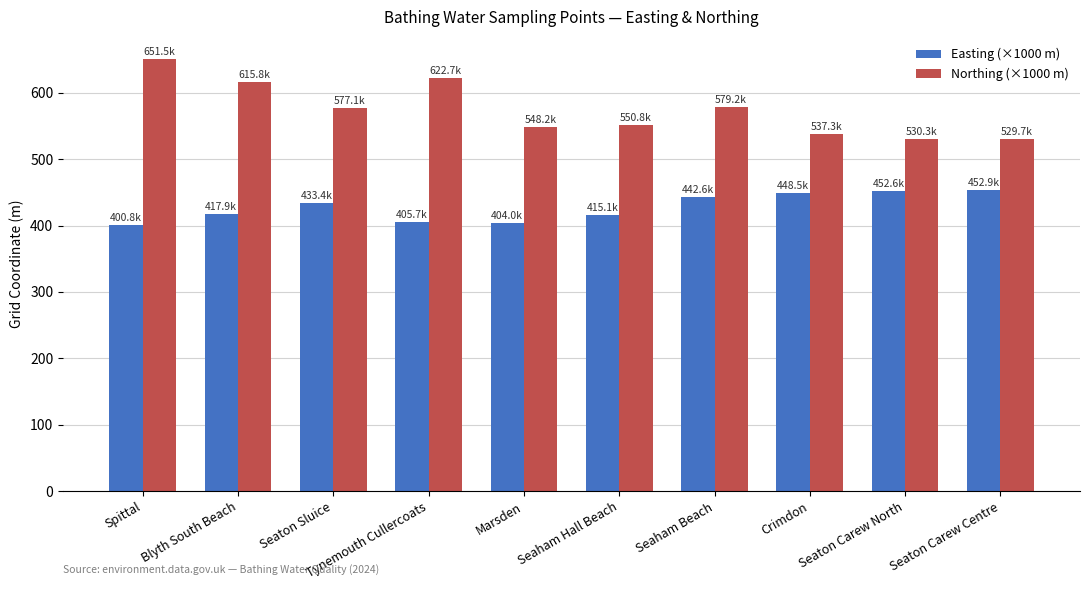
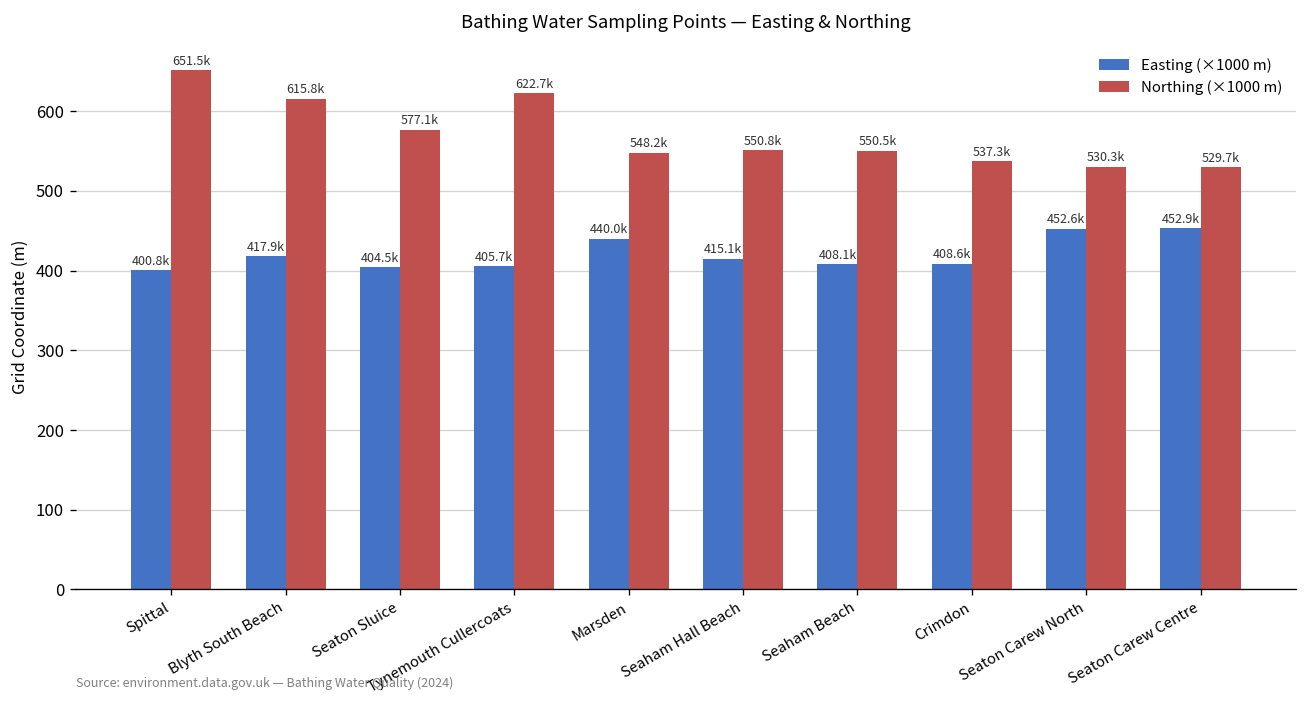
Easting (×1000 m), Seaton Sluice: 433.4k -> 404.5k
Easting (×1000 m), Marsden: 404.0k -> 440.0k
Easting (×1000 m), Seaham Beach: 442.6k -> 408.1k
Northing (×1000 m), Seaham Beach: 579.2k -> 550.5k
Easting (×1000 m), Crimdon: 448.5k -> 408.6k
